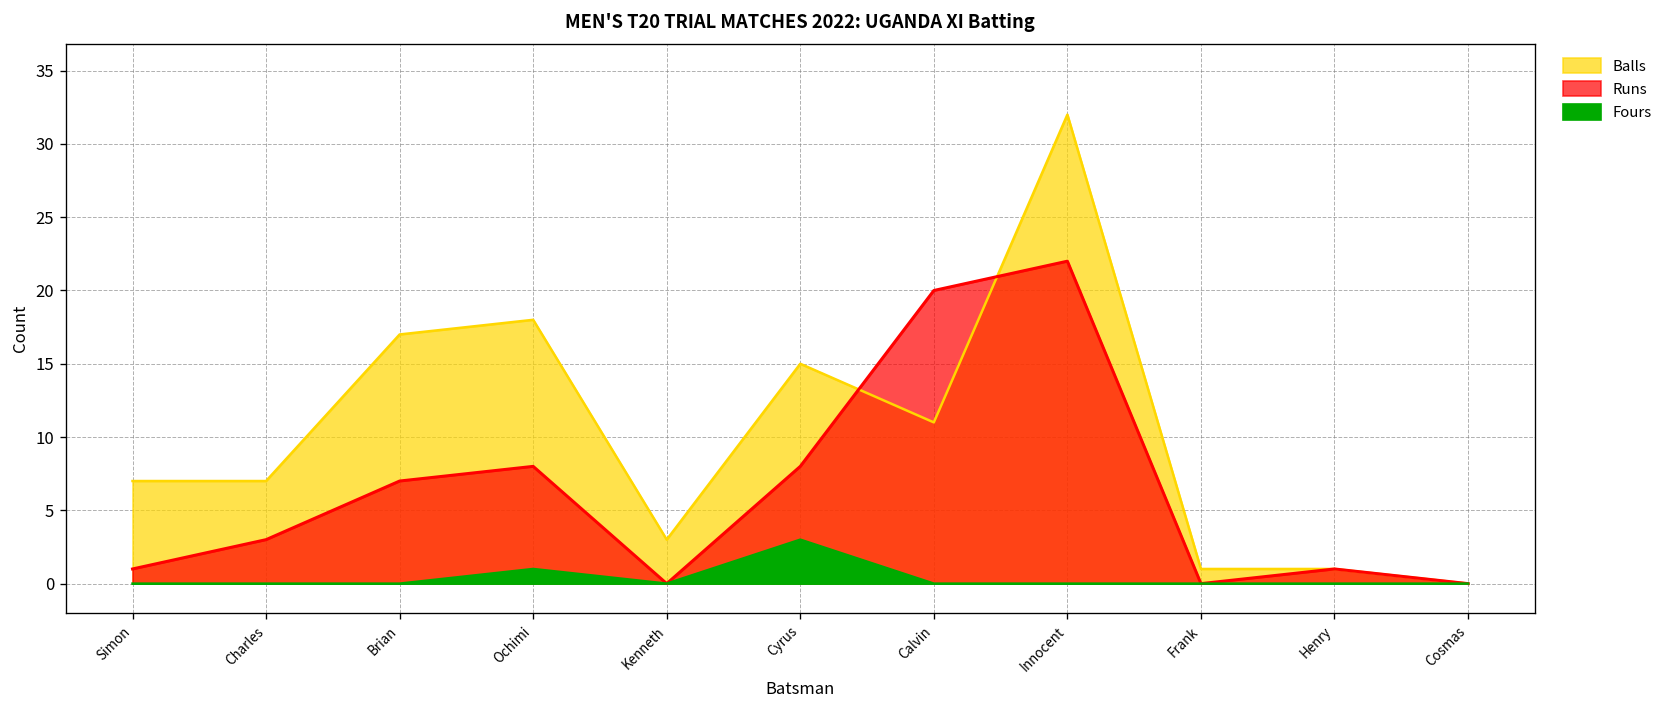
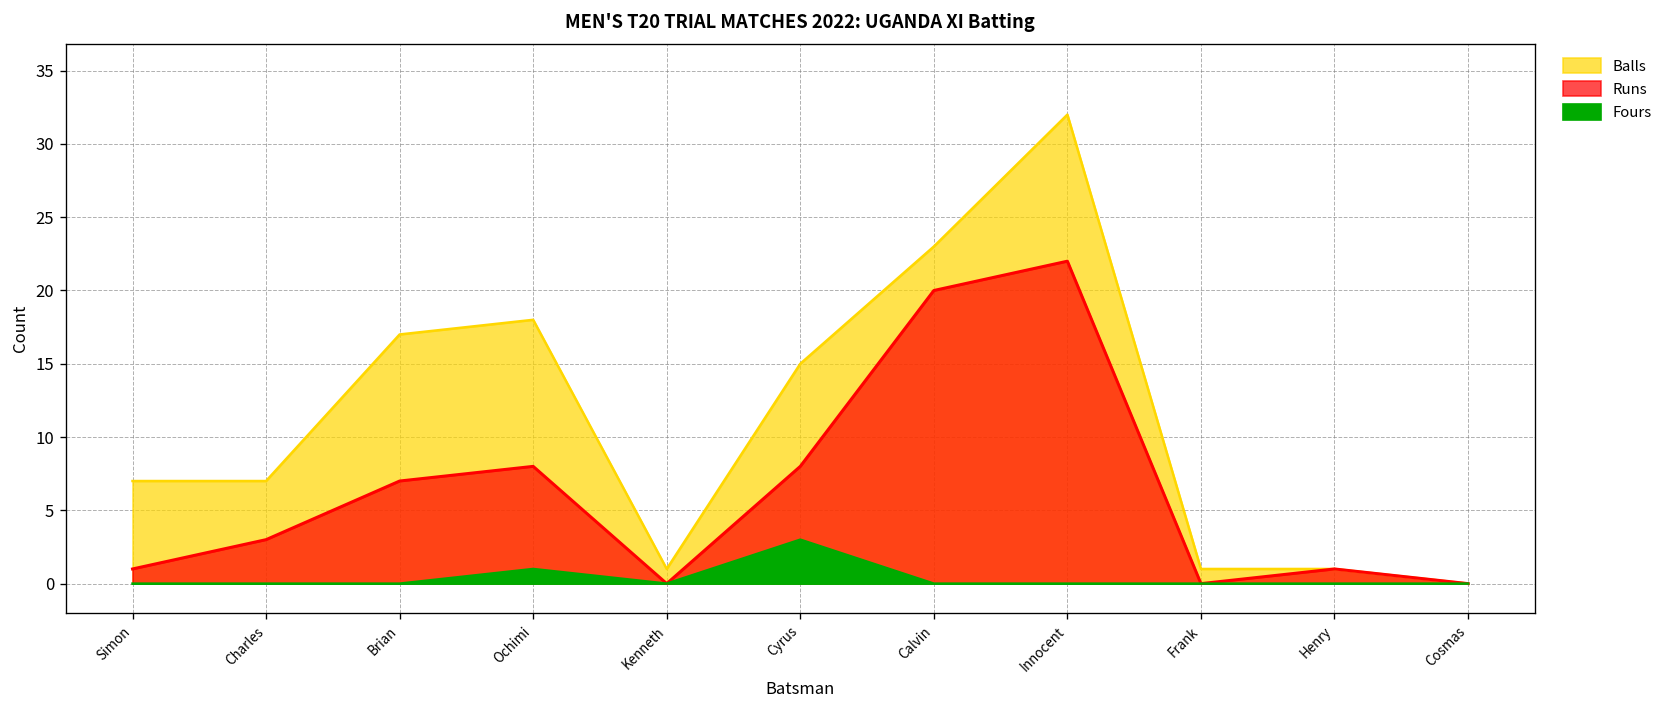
Balls, Kenneth: 3 -> 1
Balls, Calvin: 11 -> 23
